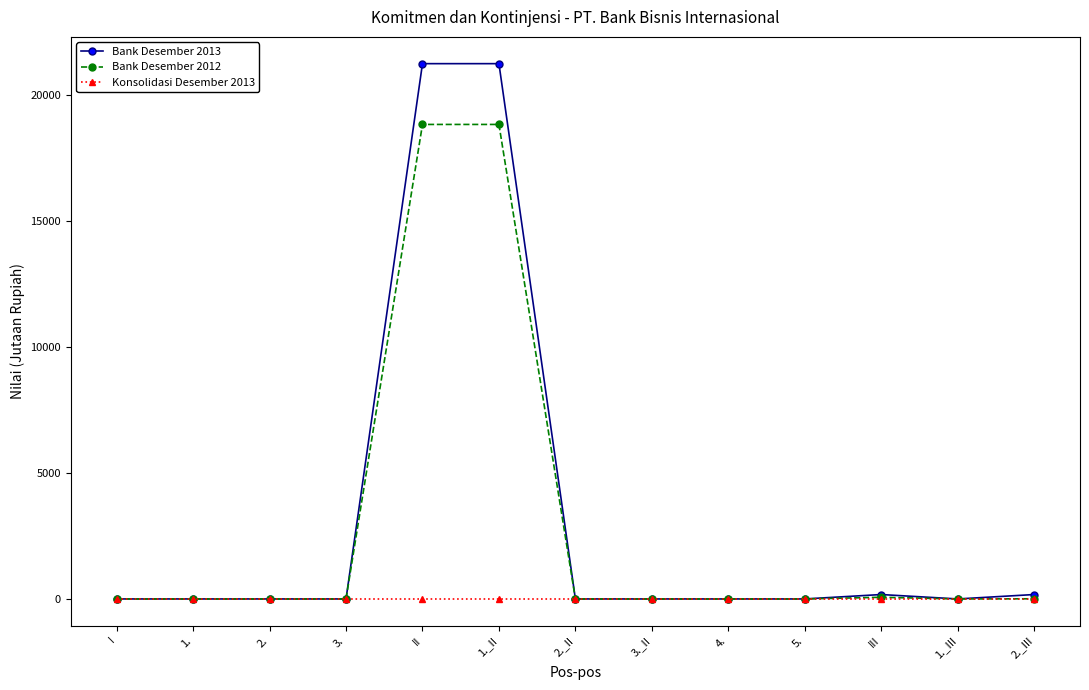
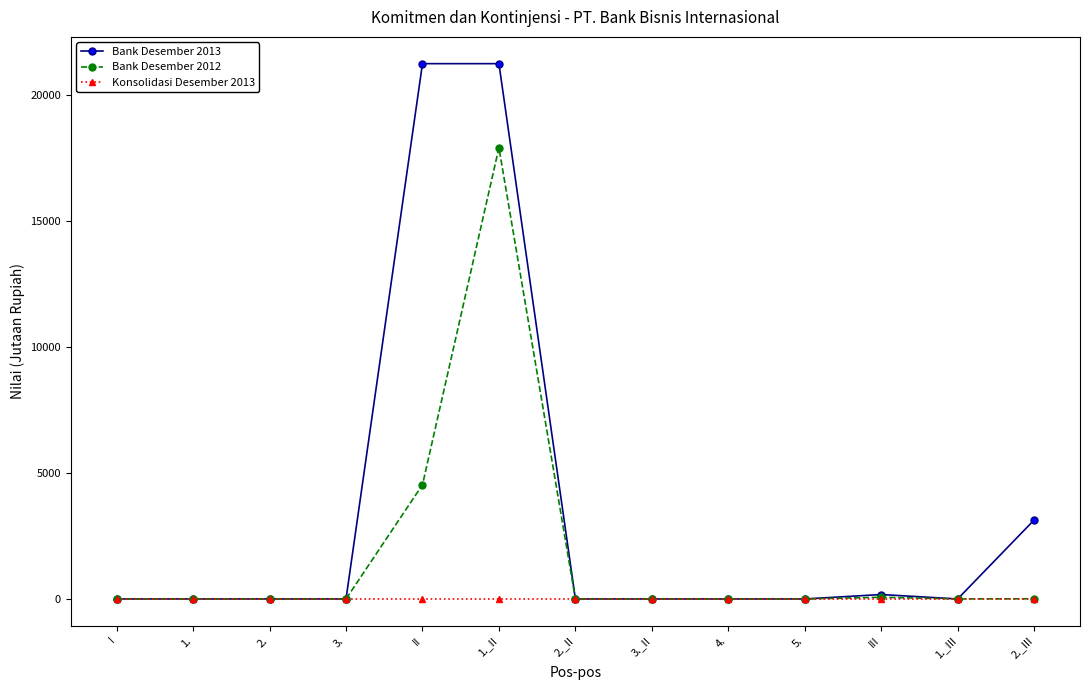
Bank Desember 2012, II: 18800 -> 4500
Bank Desember 2012, 1._II: 18800 -> 17900
Bank Desember 2013, 2._III: 200 -> 3100
